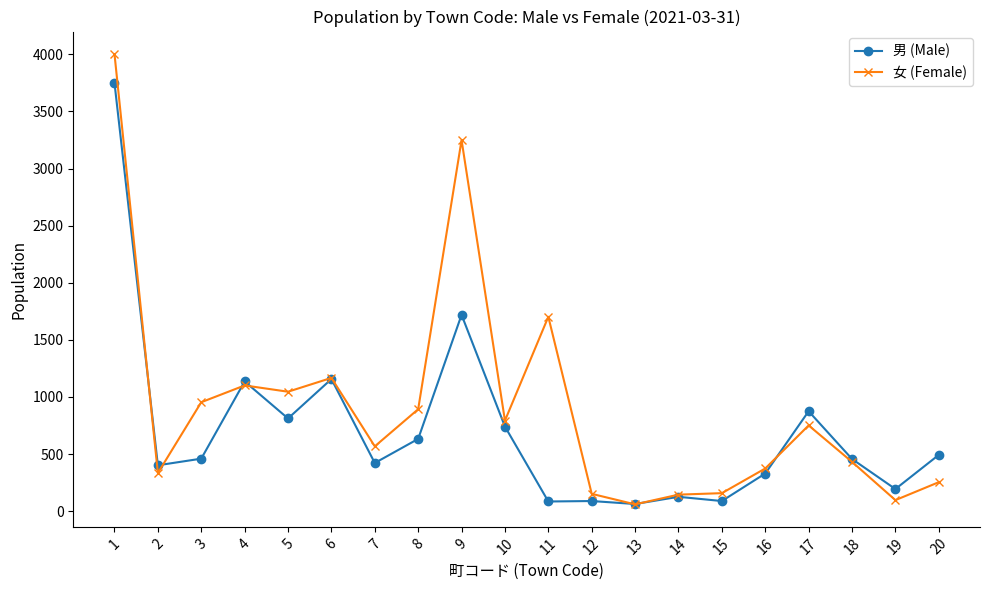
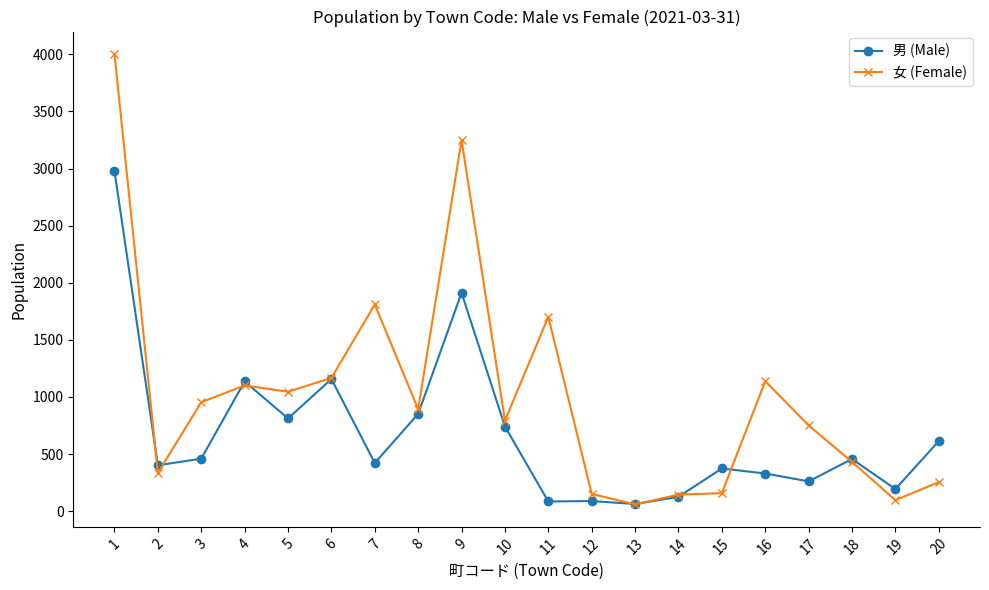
男 (Male), 1: 3750 -> 2980
女 (Female), 7: 570 -> 1810
男 (Male), 8: 630 -> 850
男 (Male), 9: 1720 -> 1910
男 (Male), 15: 90 -> 370
女 (Female), 16: 370 -> 1140
男 (Male), 17: 880 -> 260
男 (Male), 20: 490 -> 610
